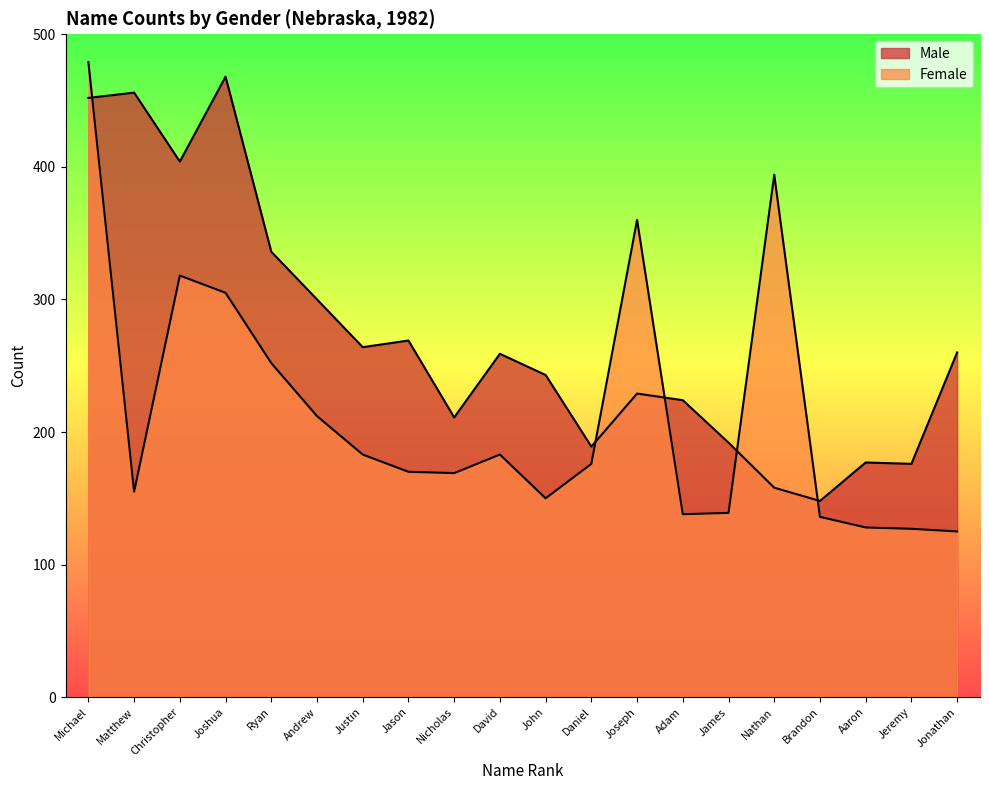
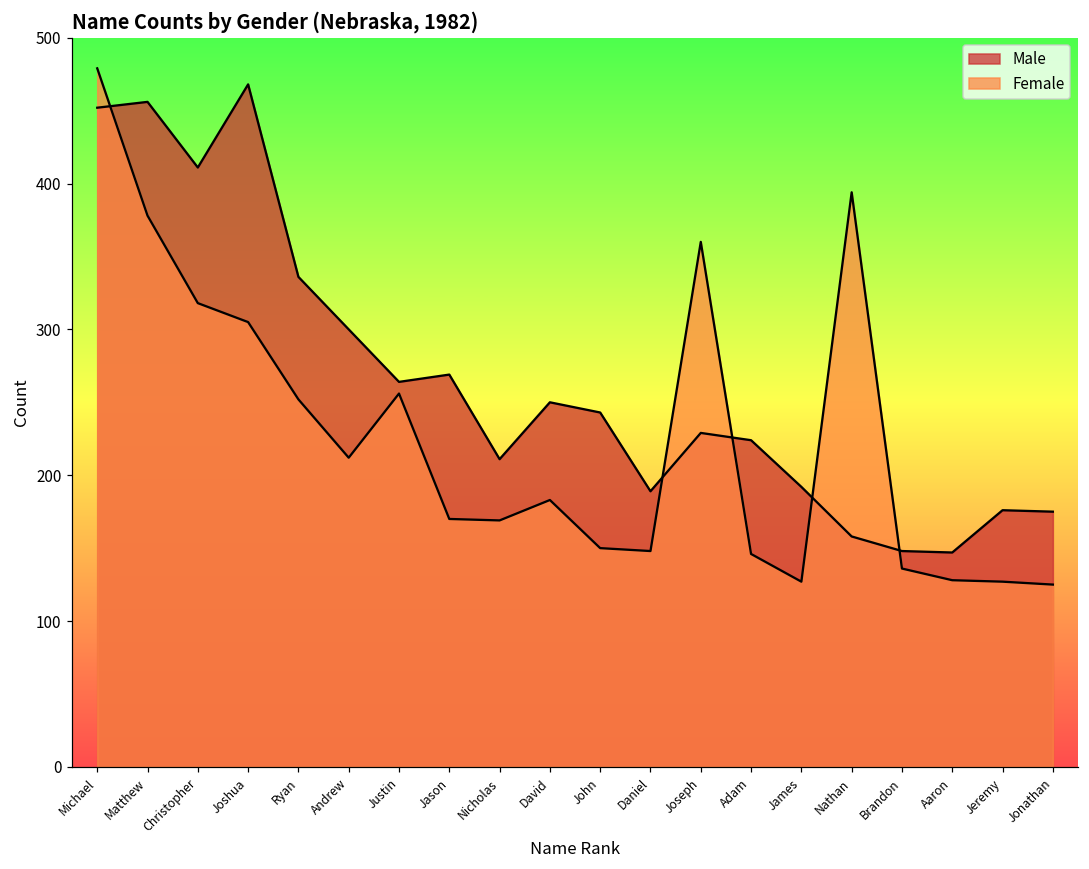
Female, Matthew: 155 -> 378
Male, Christopher: 404 -> 411
Female, Justin: 183 -> 256
Male, David: 259 -> 250
Female, Daniel: 176 -> 148
Female, Adam: 138 -> 146
Female, James: 139 -> 127
Male, Aaron: 177 -> 147
Male, Jonathan: 260 -> 175
